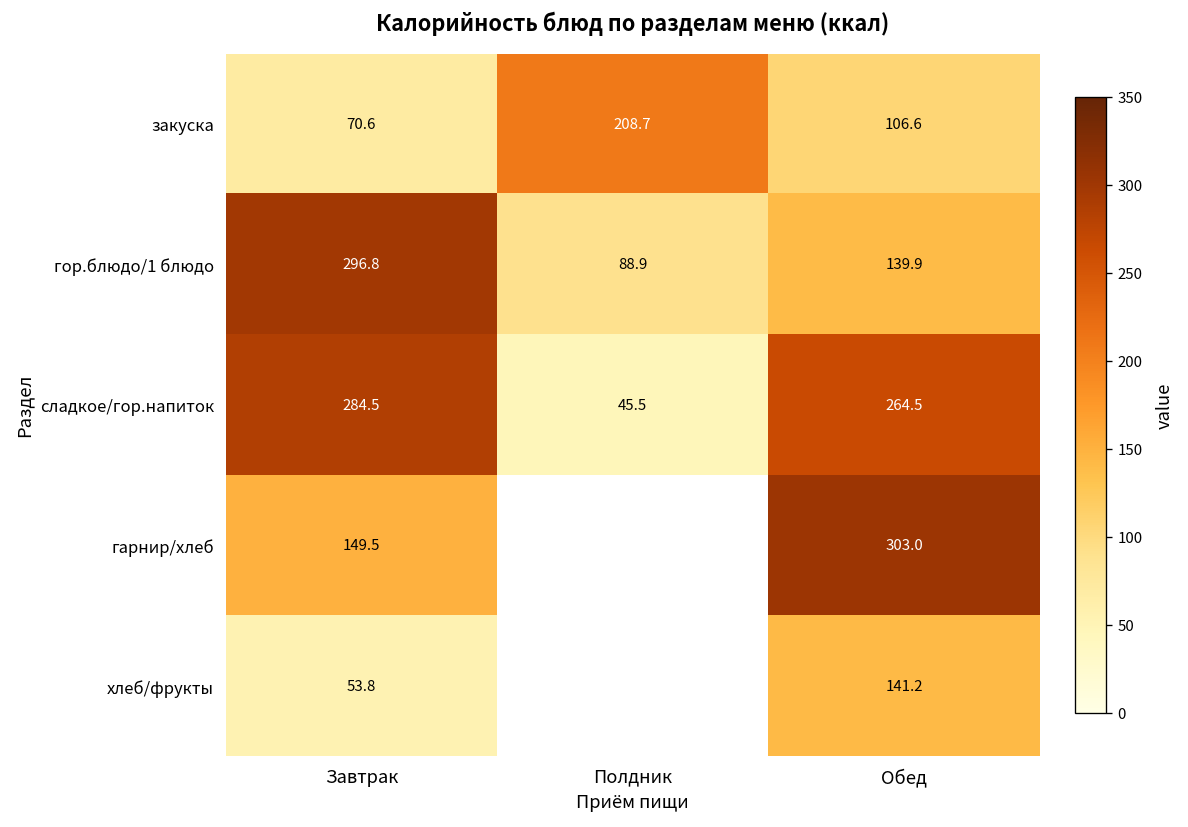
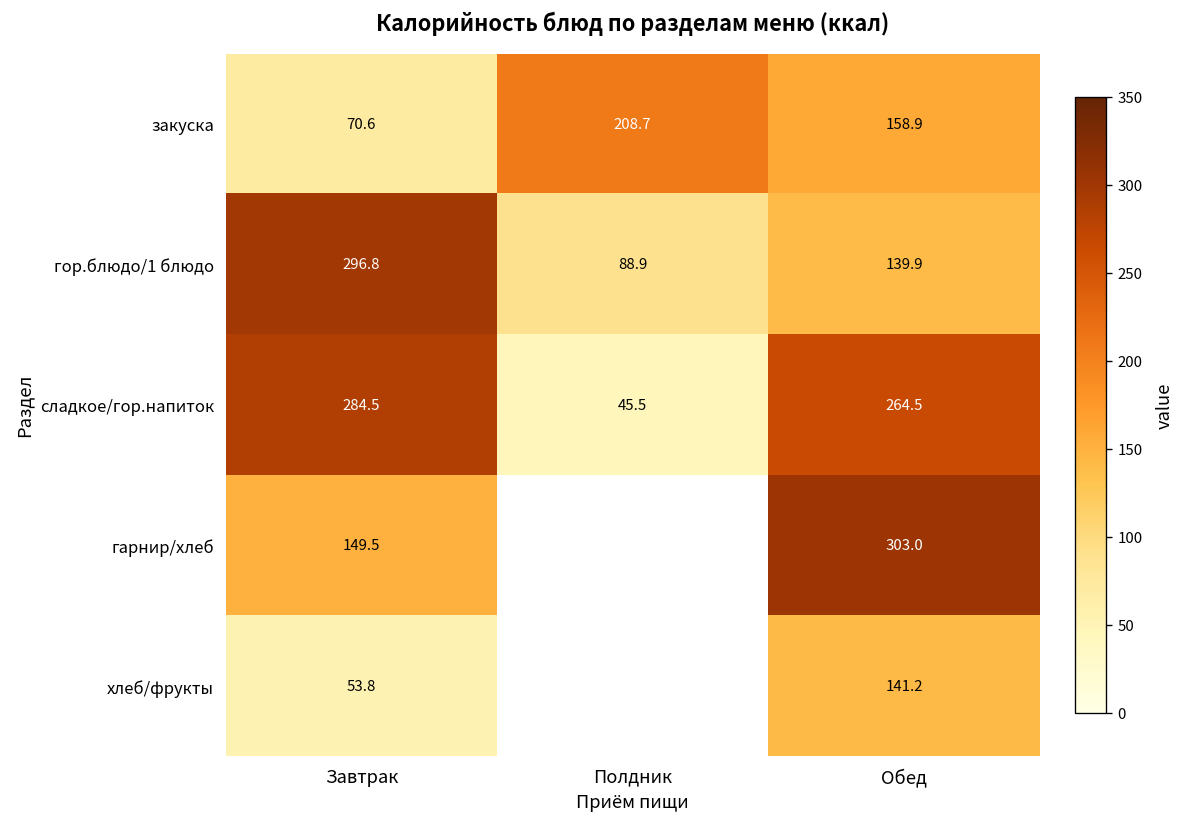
закуска, Обед: 106.6 -> 158.9
